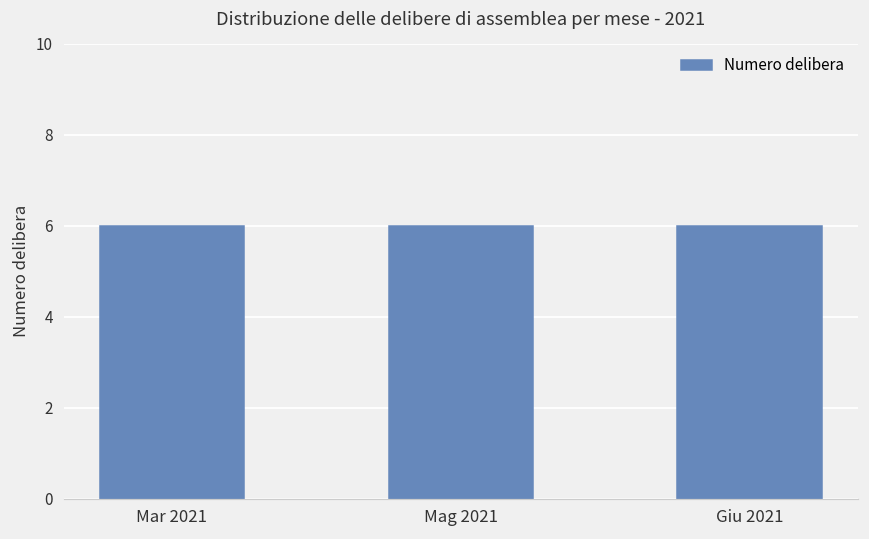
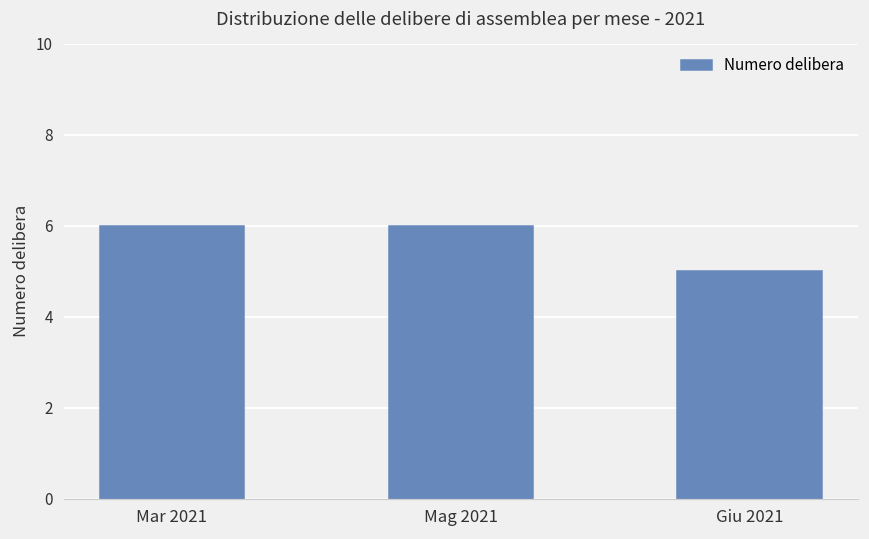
Giu 2021: 6 -> 5
